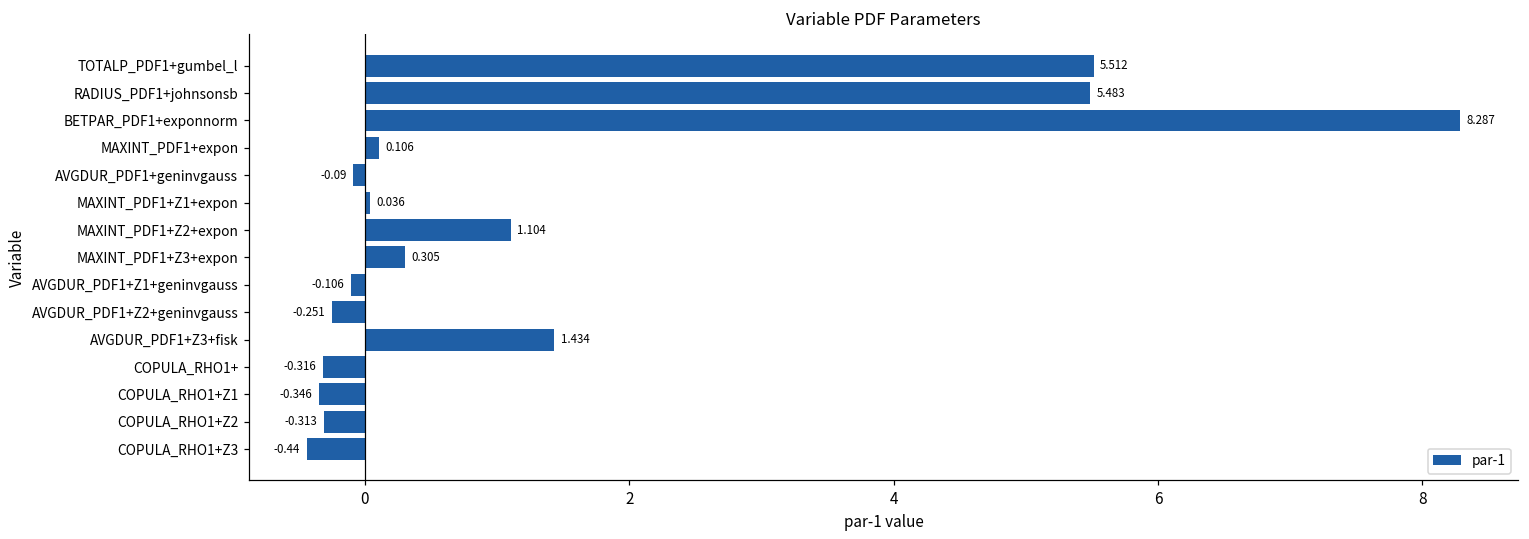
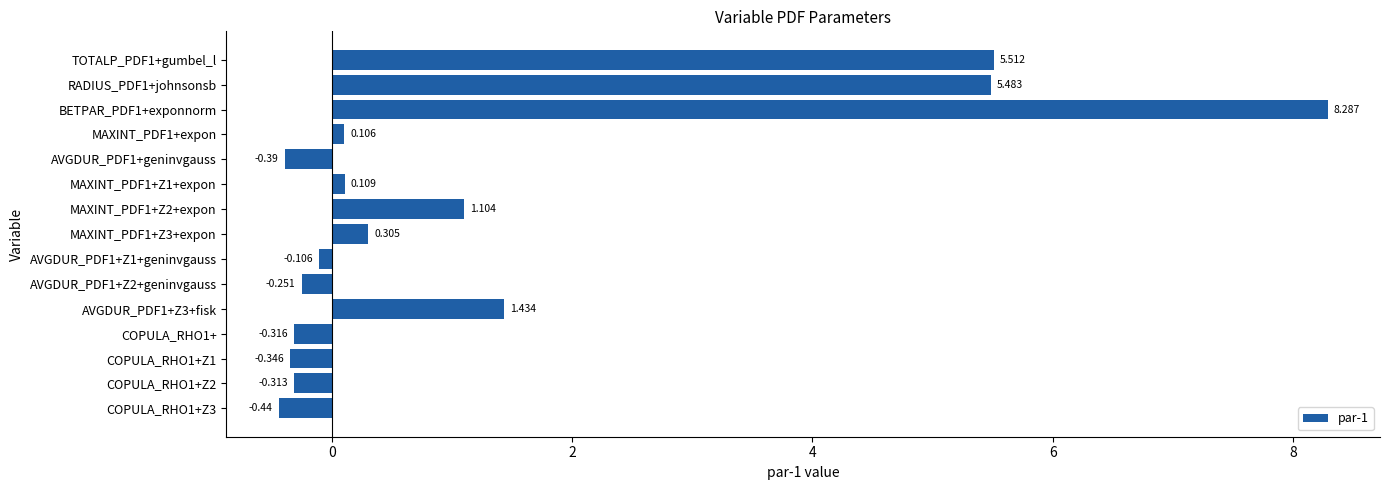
AVGDUR_PDF1+geninvgauss: -0.09 -> -0.39
MAXINT_PDF1+Z1+expon: 0.036 -> 0.109
